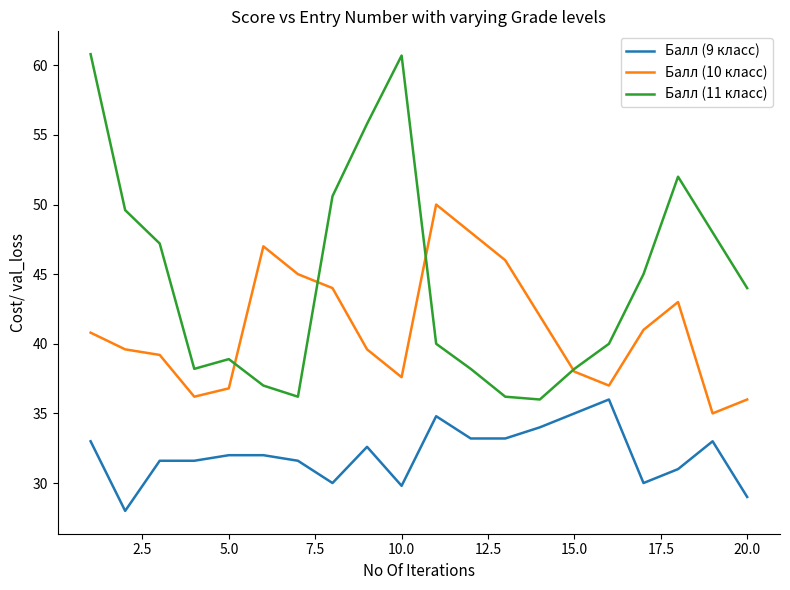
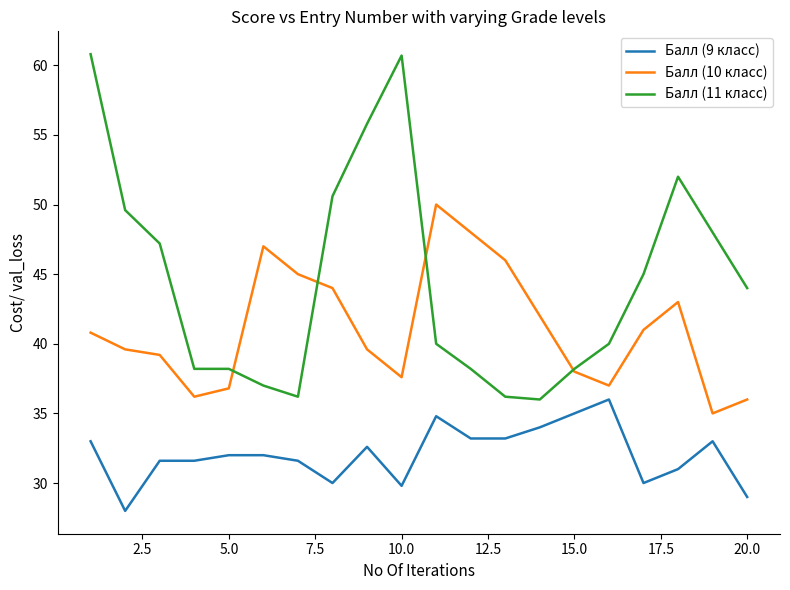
Балл (11 класс), 5.0: 38.9 -> 38.2
